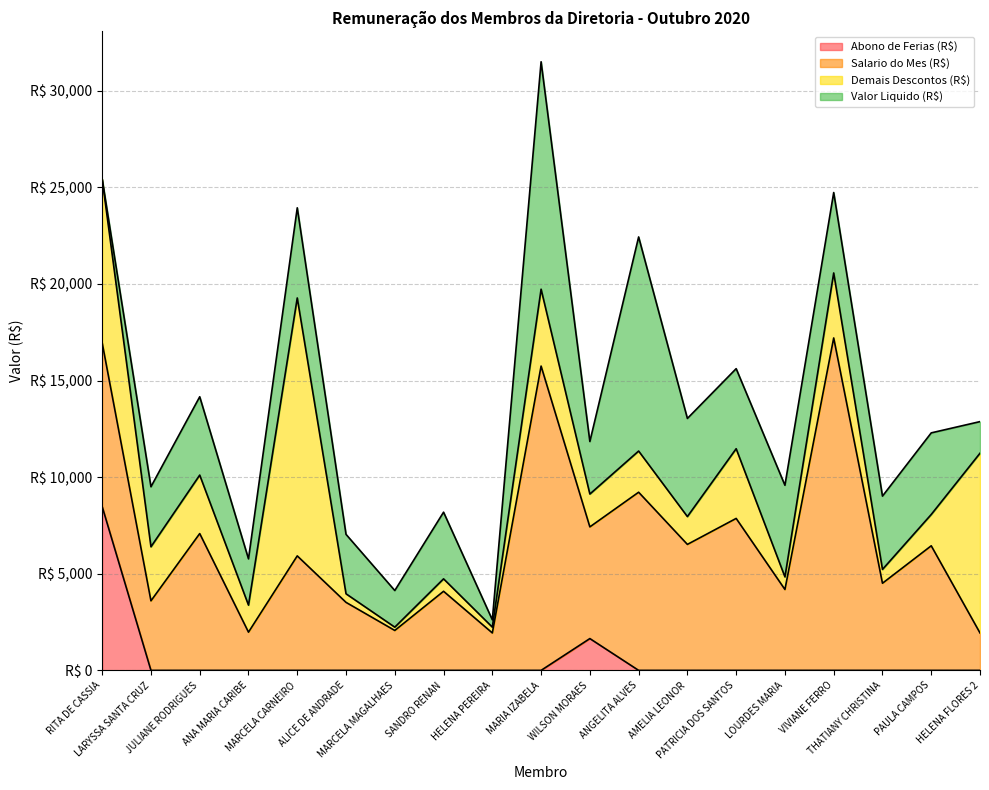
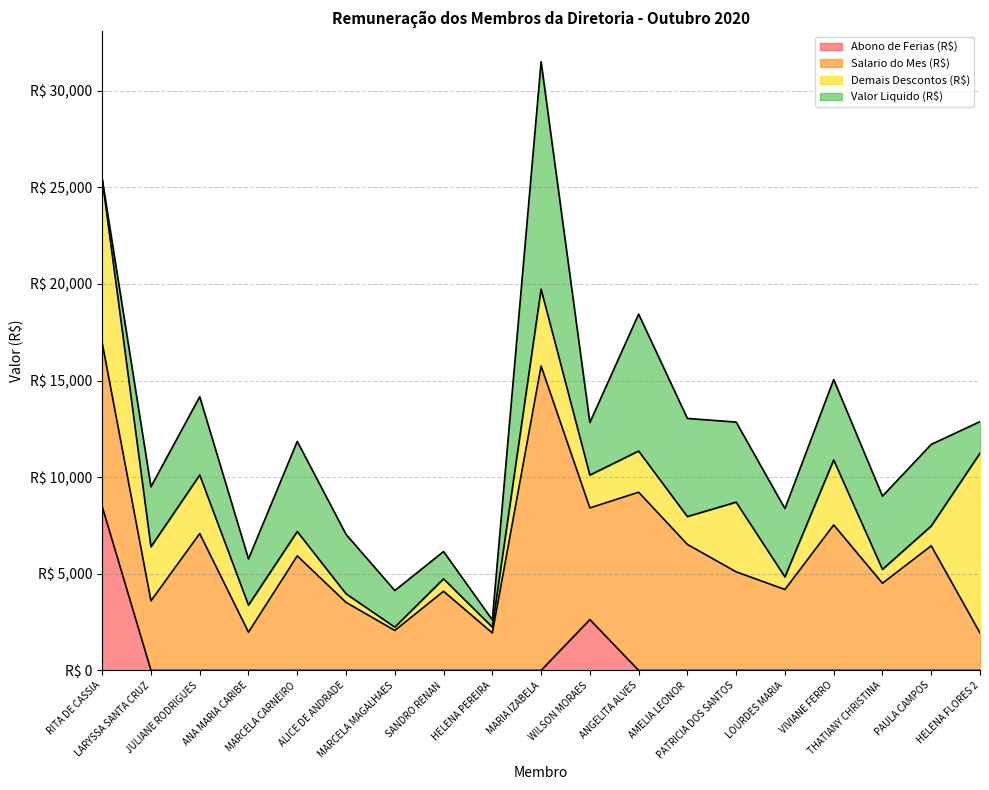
Demais Descontos (R$), MARCELA CARNEIRO: R$ 13,300 -> R$ 1,300
Valor Liquido (R$), SANDRO RENAN: R$ 3,500 -> R$ 1,400
Abono de Ferias (R$), WILSON MORAES: R$ 1,600 -> R$ 2,600
Valor Liquido (R$), ANGELITA ALVES: R$ 11,100 -> R$ 7,100
Salario do Mes (R$), PATRICIA DOS SANTOS: R$ 7,900 -> R$ 5,100
Valor Liquido (R$), LOURDES MARIA: R$ 4,700 -> R$ 3,500
Salario do Mes (R$), VIVIANE FERRO: R$ 17,200 -> R$ 7,500
Demais Descontos (R$), PAULA CAMPOS: R$ 1,600 -> R$ 1,000
